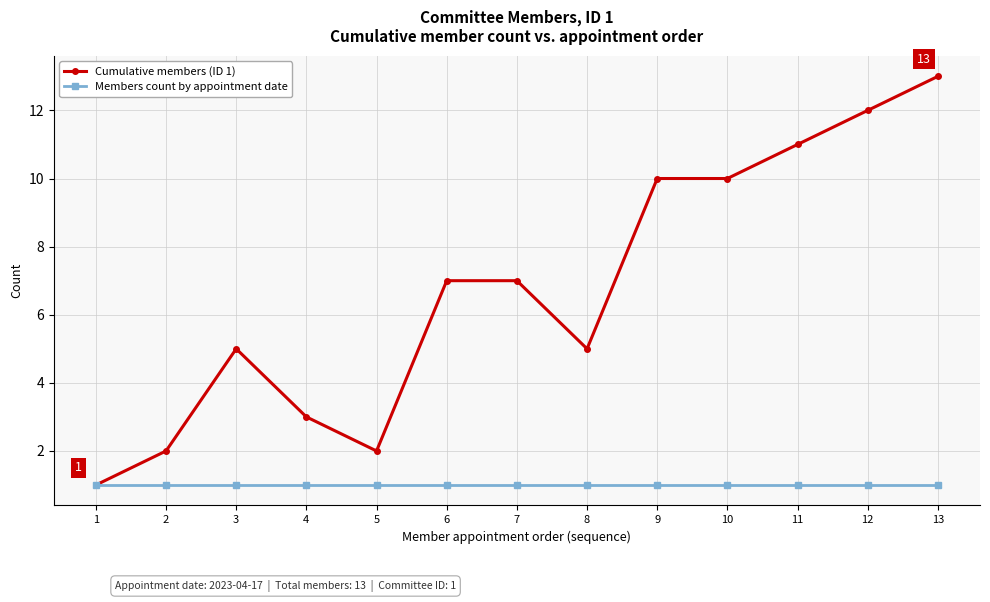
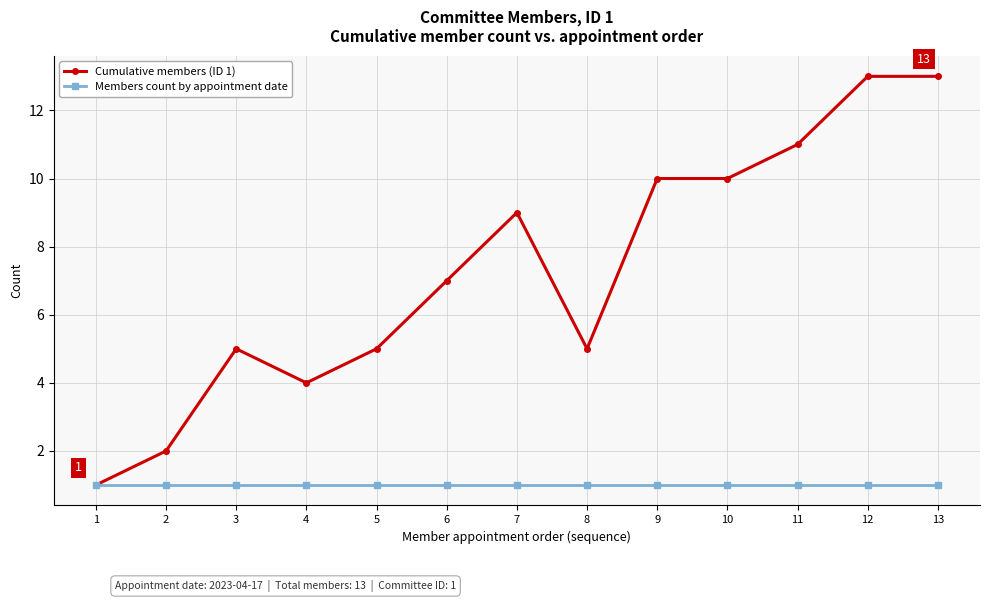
Cumulative members (ID 1), 4: 3 -> 4
Cumulative members (ID 1), 5: 2 -> 5
Cumulative members (ID 1), 7: 7 -> 9
Cumulative members (ID 1), 12: 12 -> 13
